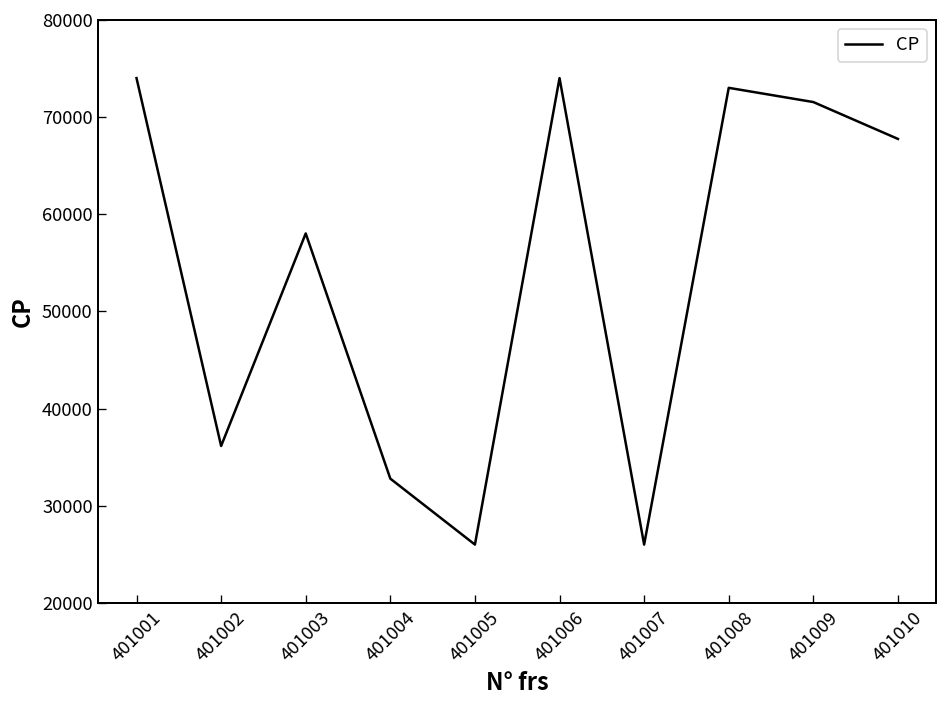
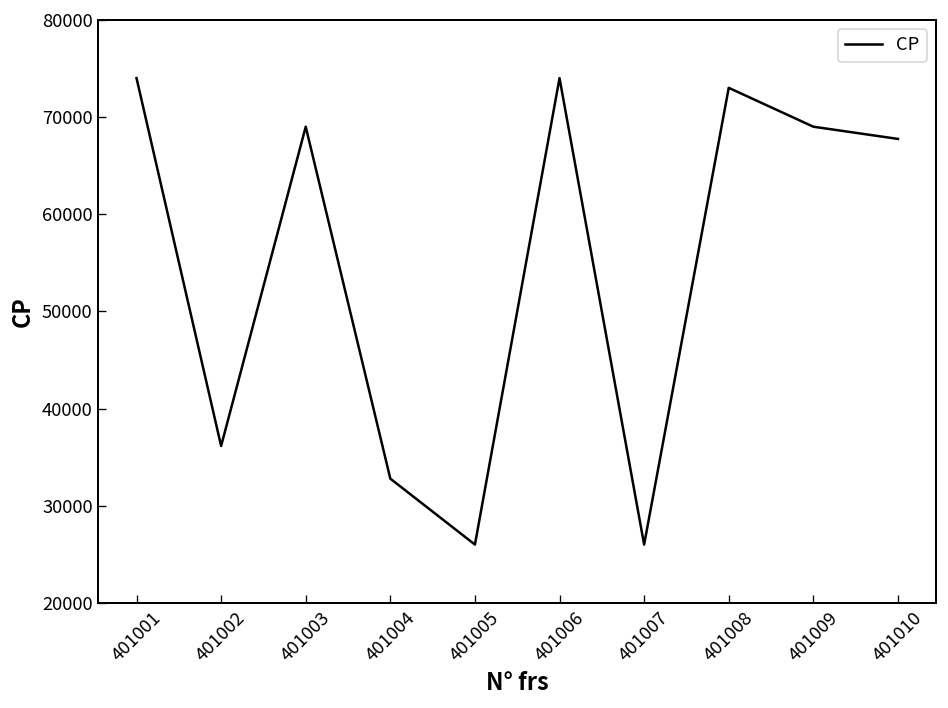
401003: 58000 -> 69000
401009: 72000 -> 69000
